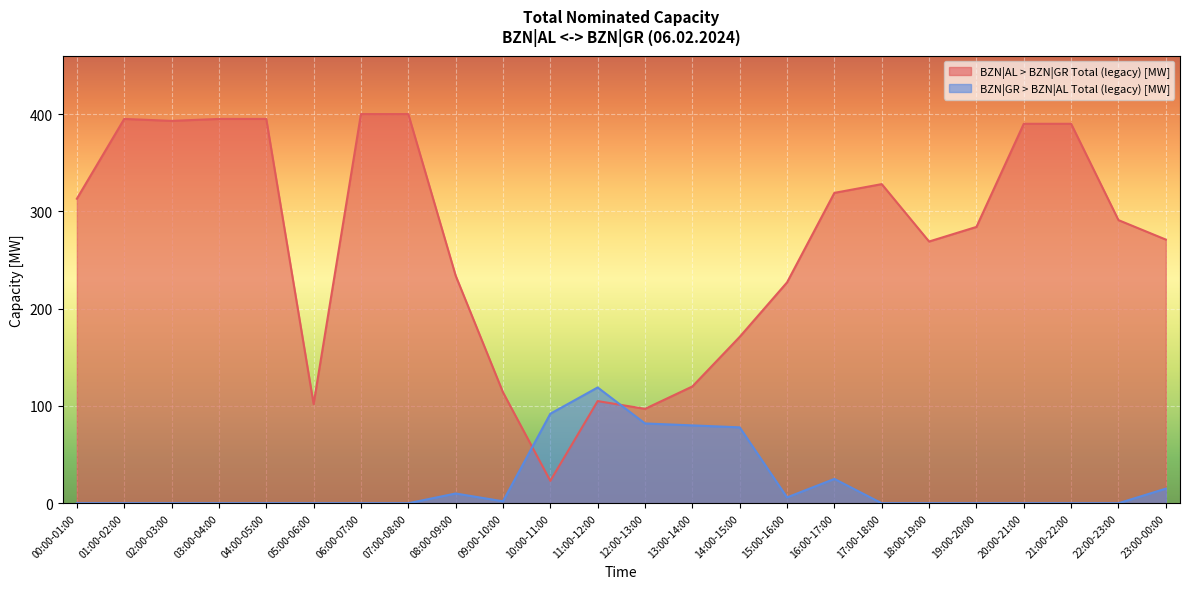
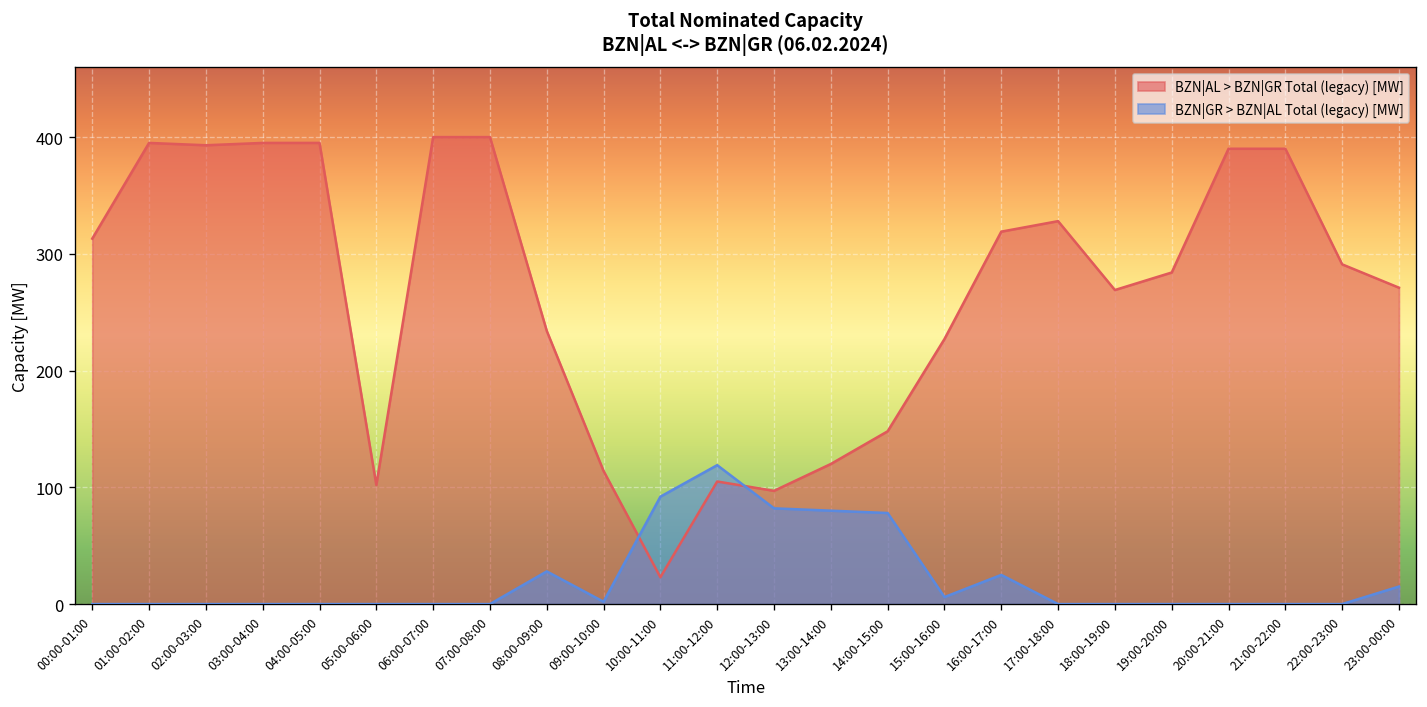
BZN|GR > BZN|AL Total (legacy) [MW], 08:00-09:00: 10 -> 30
BZN|AL > BZN|GR Total (legacy) [MW], 14:00-15:00: 170 -> 150
